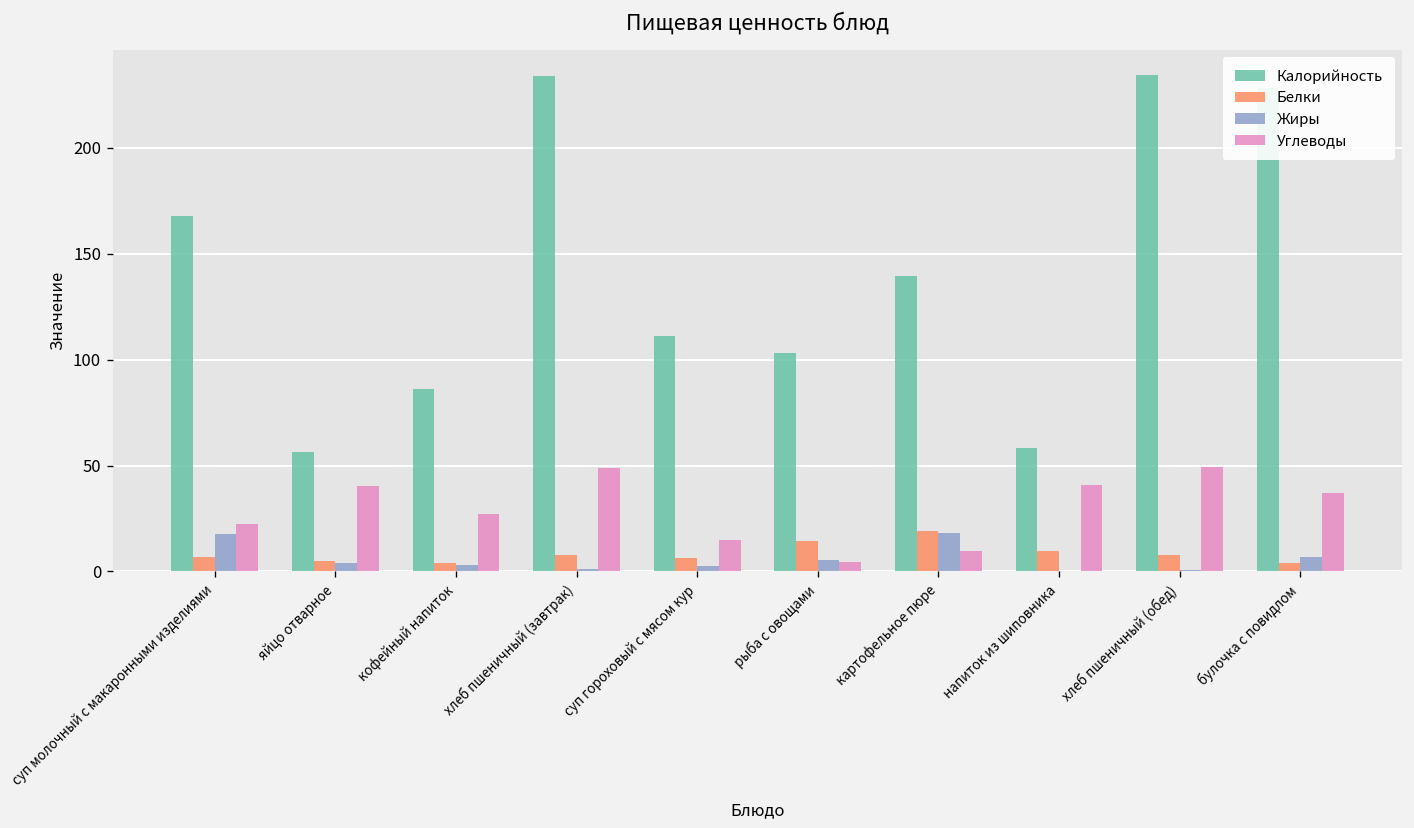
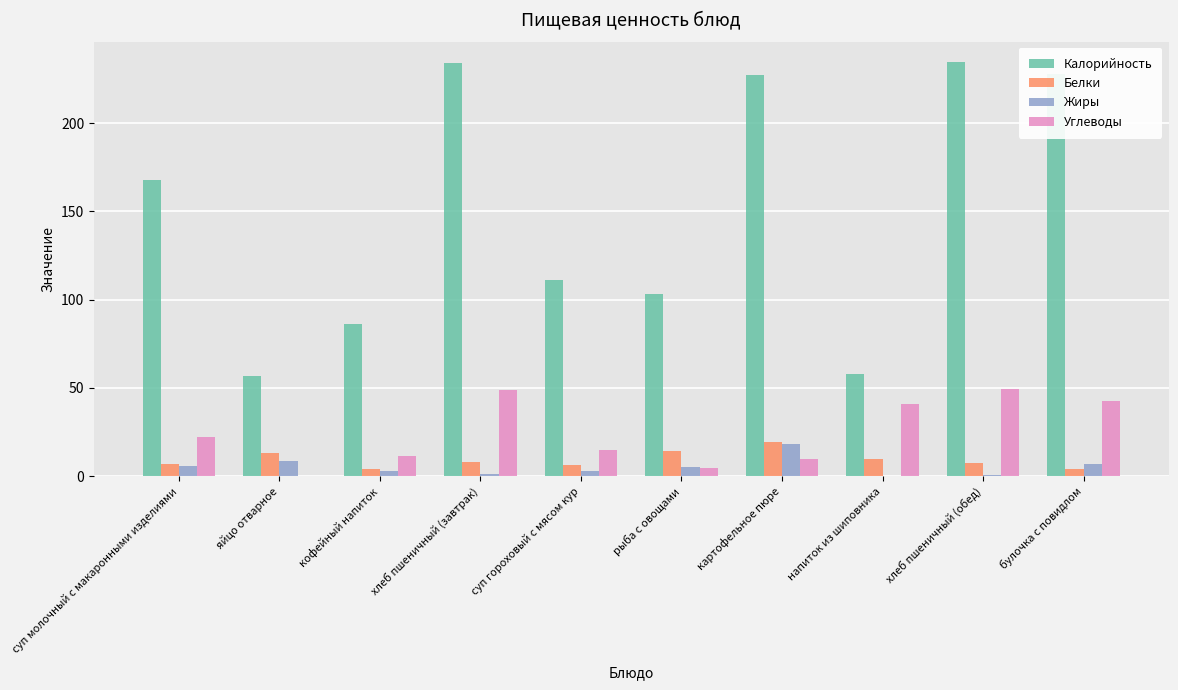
Жиры, суп молочный с макаронными изделиями: 18 -> 6
Белки, яйцо отварное: 5 -> 13
Жиры, яйцо отварное: 4 -> 9
Углеводы, яйцо отварное: 40 -> 0
Углеводы, кофейный напиток: 27 -> 11
Калорийность, картофельное пюре: 139 -> 227
Углеводы, булочка с повидлом: 37 -> 43
